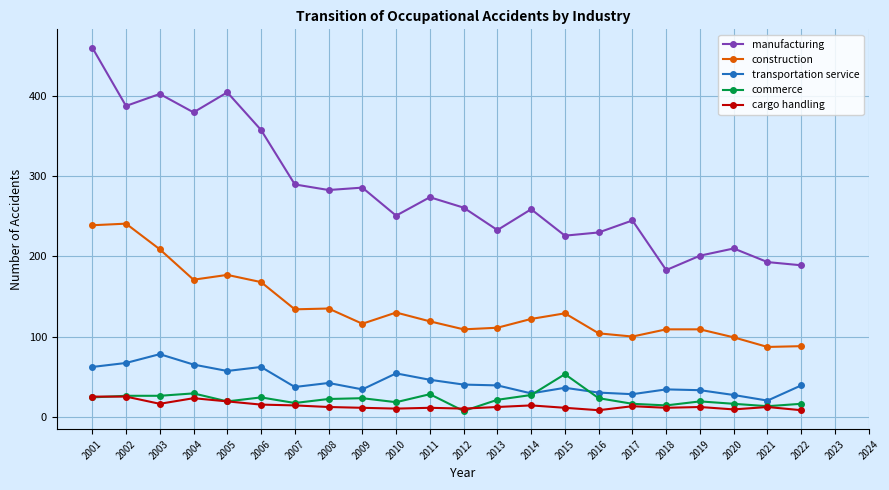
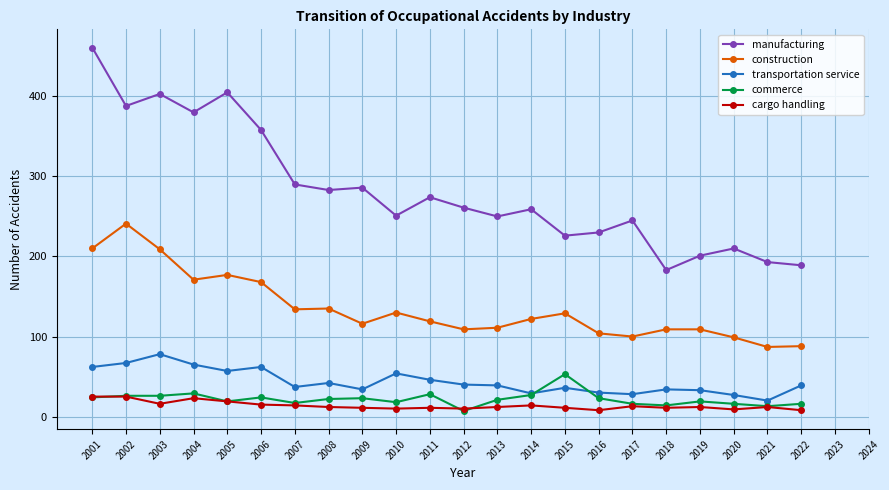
construction, 2001: 240 -> 210
manufacturing, 2013: 230 -> 250
